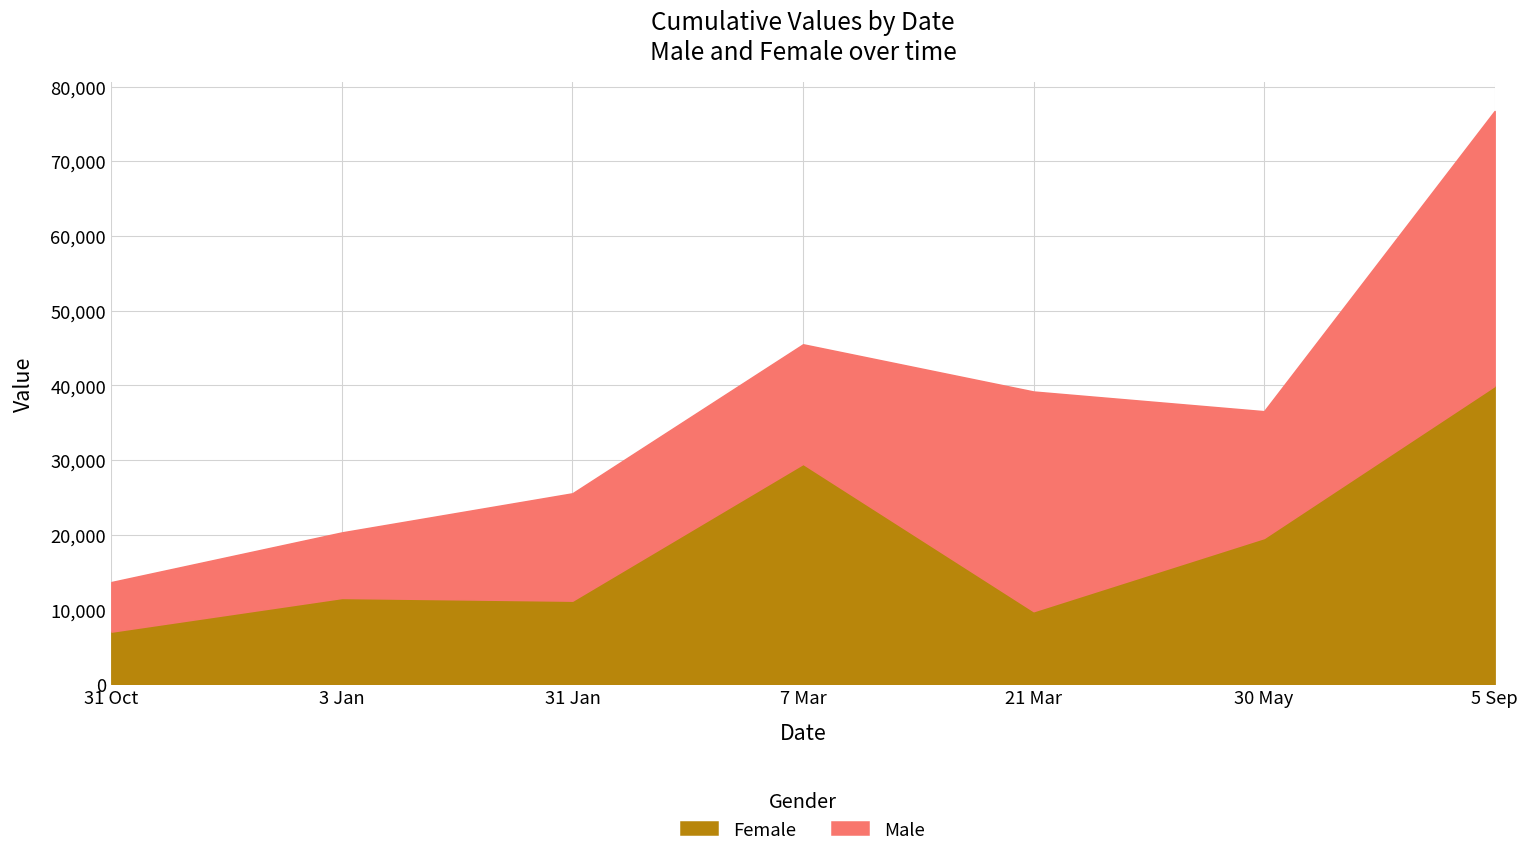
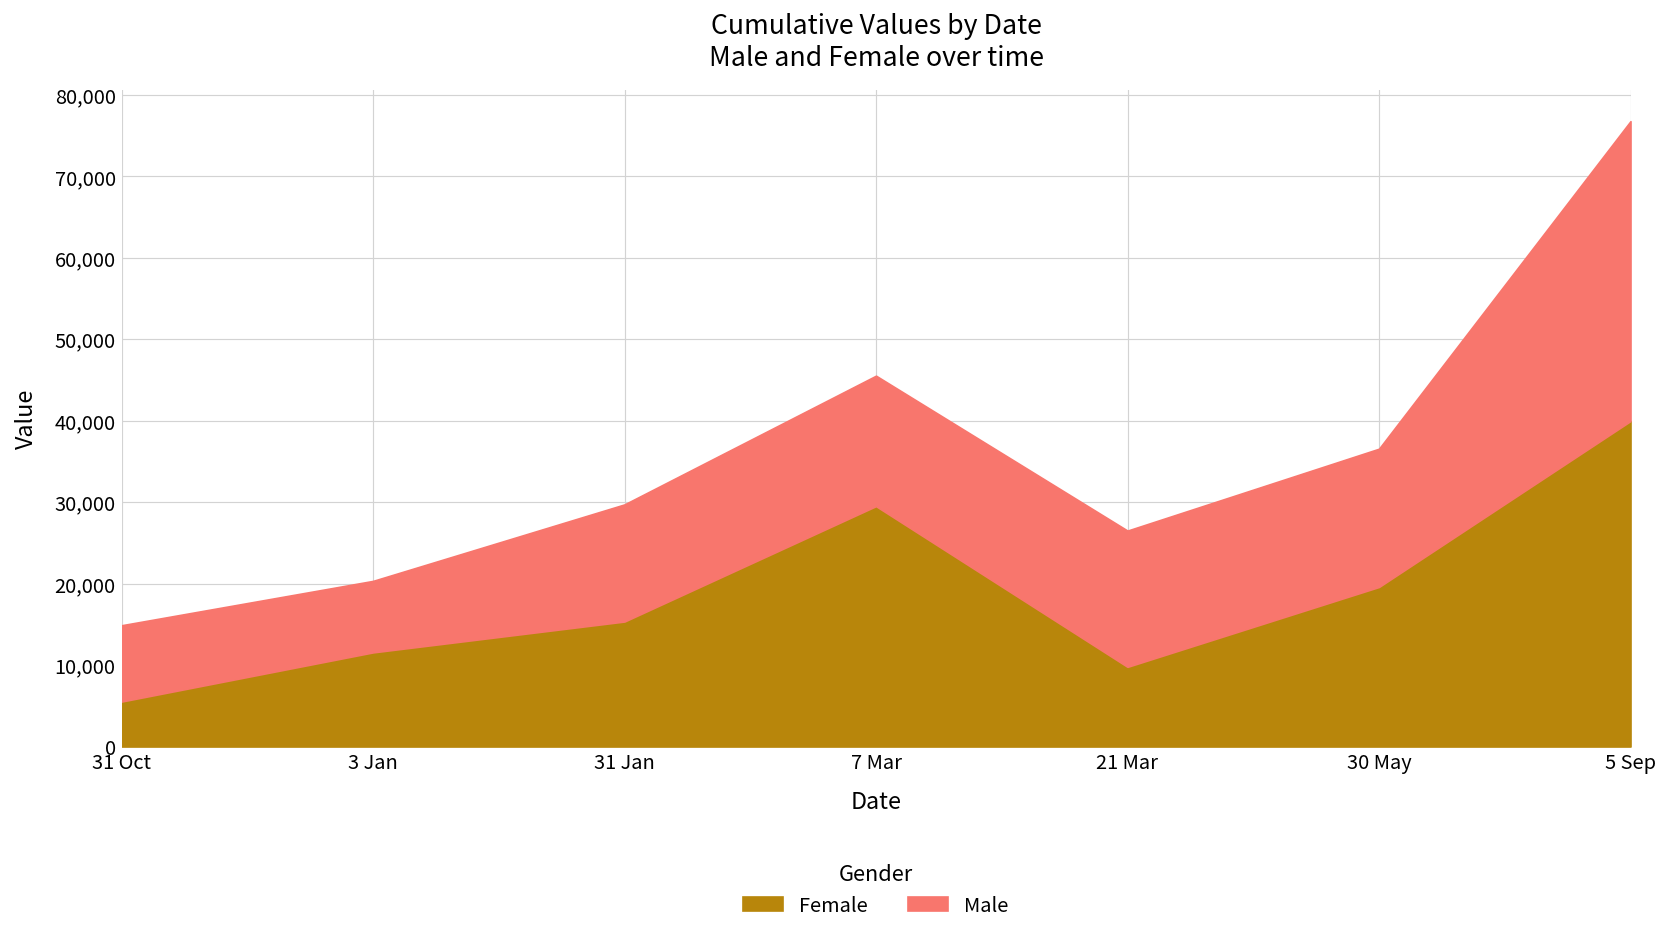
Female, 31 Oct: 7,000 -> 6,000
Male, 31 Oct: 7,000 -> 9,000
Female, 31 Jan: 11,000 -> 15,000
Male, 21 Mar: 29,000 -> 17,000
